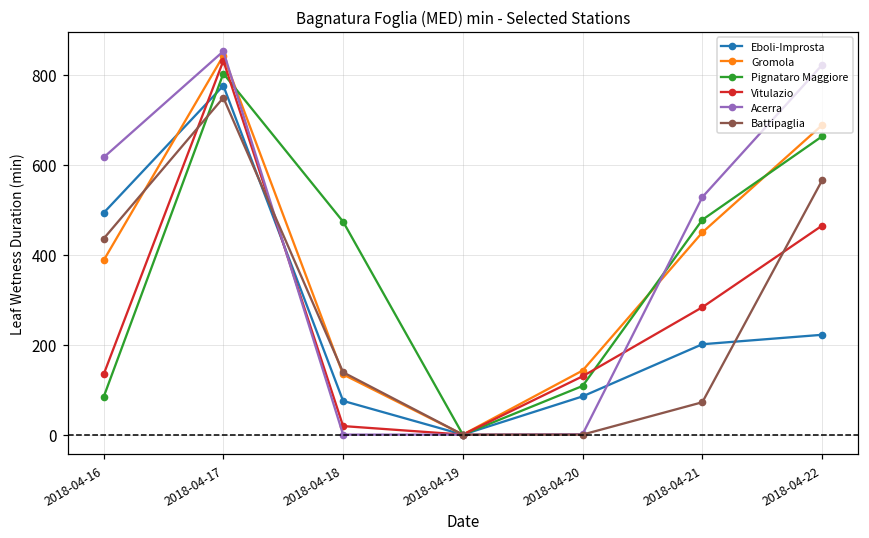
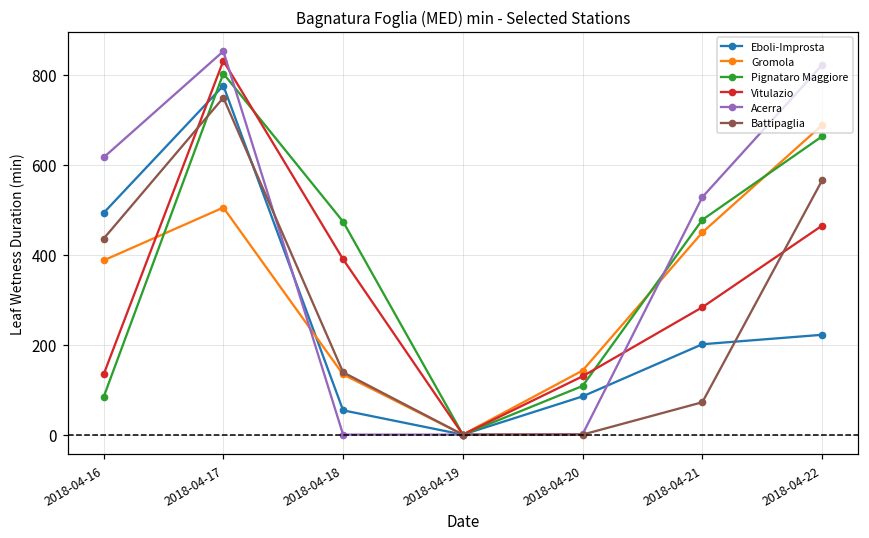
Gromola, 2018-04-17: 840 -> 510
Eboli-Improsta, 2018-04-18: 80 -> 50
Vitulazio, 2018-04-18: 20 -> 390
